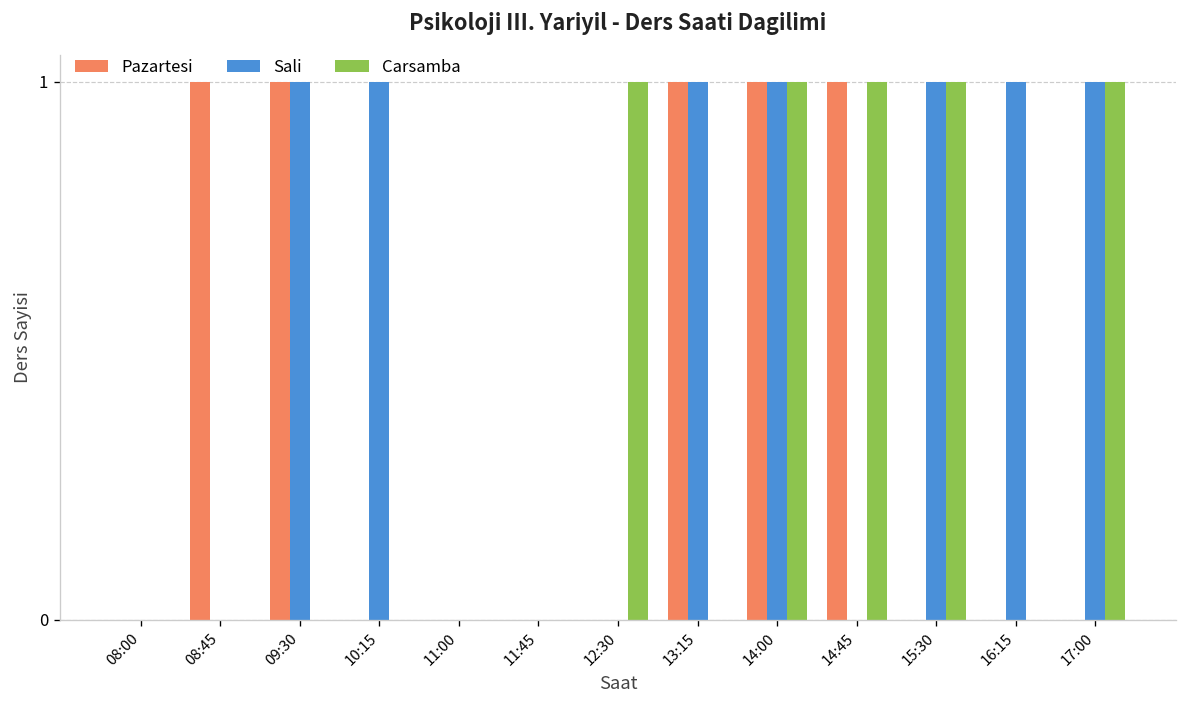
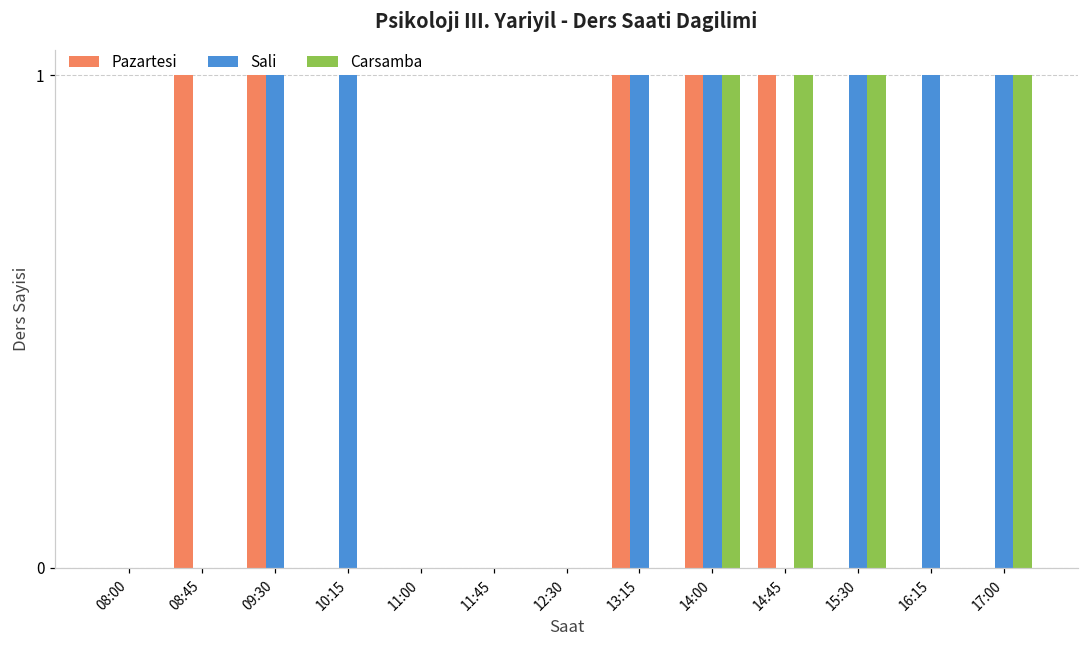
Carsamba, 12:30: 1 -> 0
